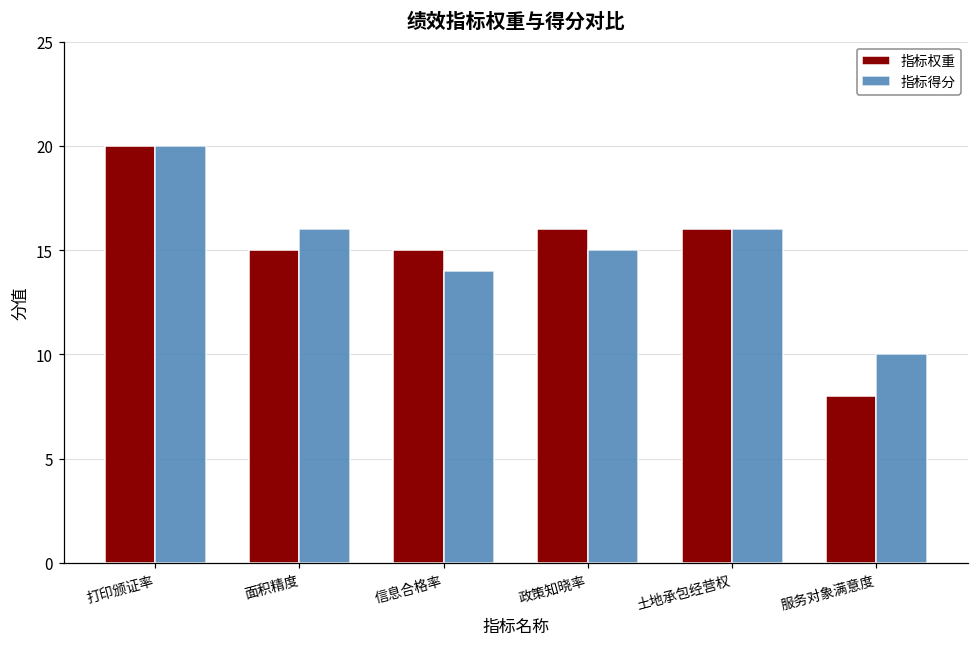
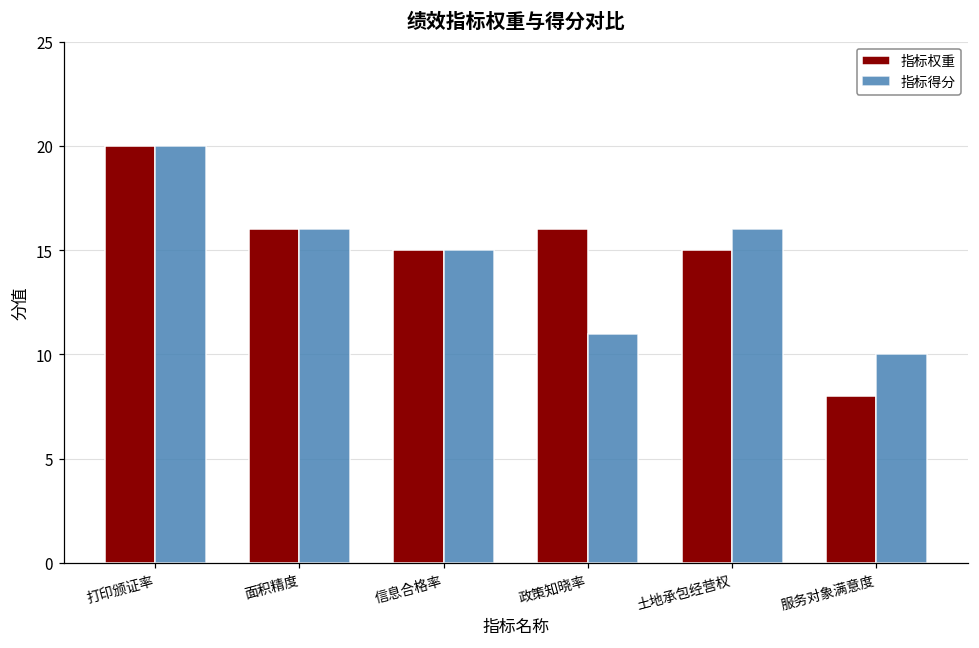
指标权重, 面积精度: 15 -> 16
指标得分, 信息合格率: 14 -> 15
指标得分, 政策知晓率: 15 -> 11
指标权重, 土地承包经营权: 16 -> 15
